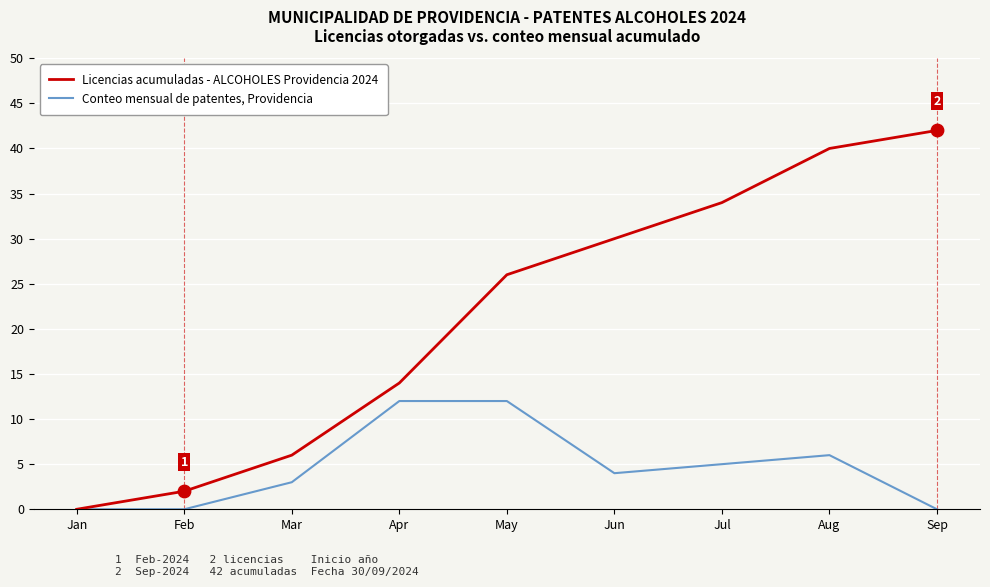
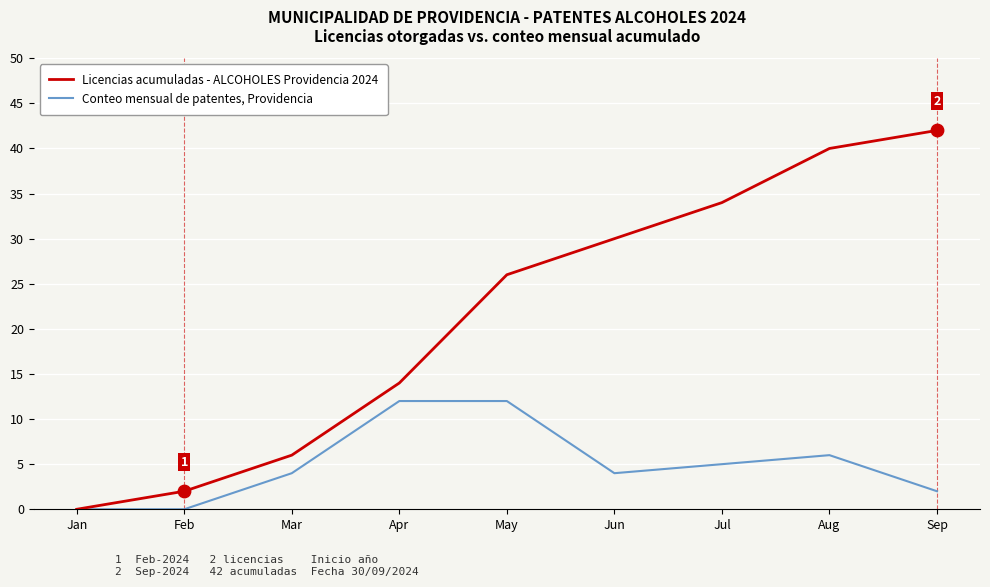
Conteo mensual de patentes, Providencia, Mar: 3 -> 4
Conteo mensual de patentes, Providencia, Sep: 0 -> 2
